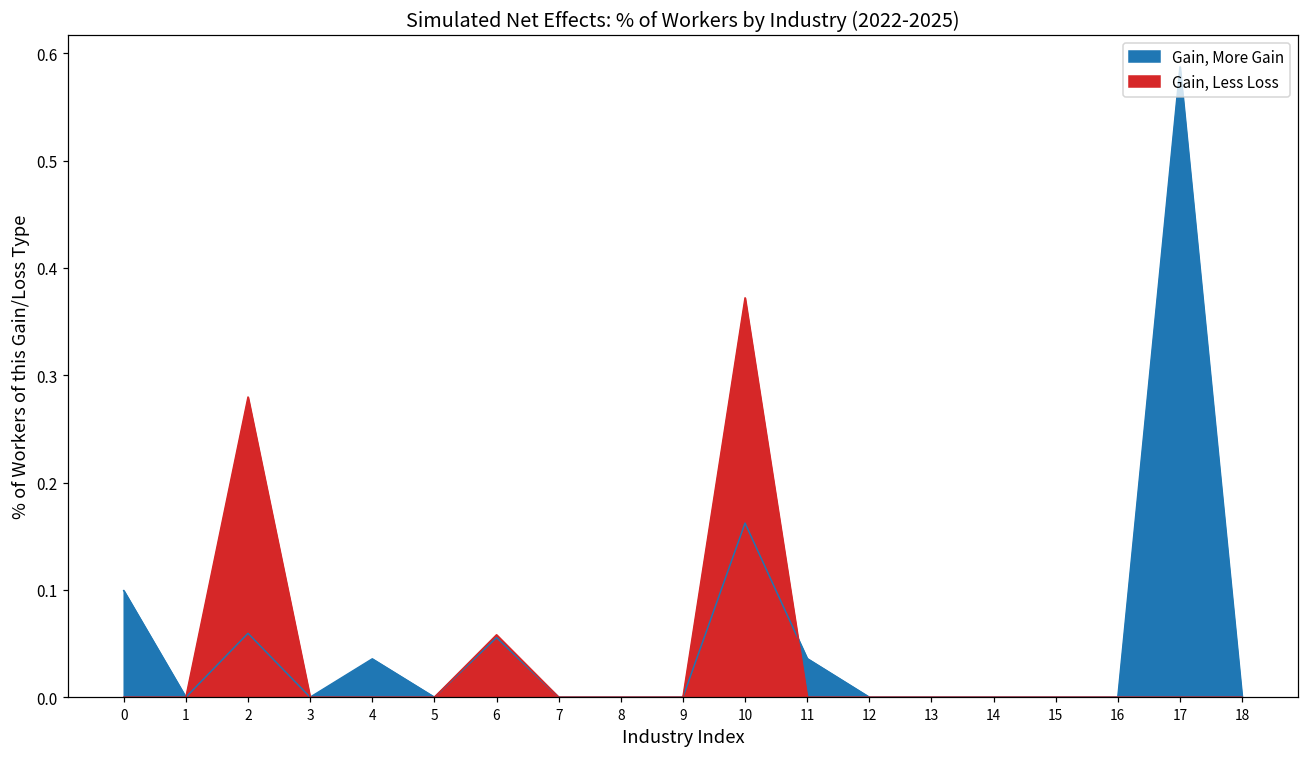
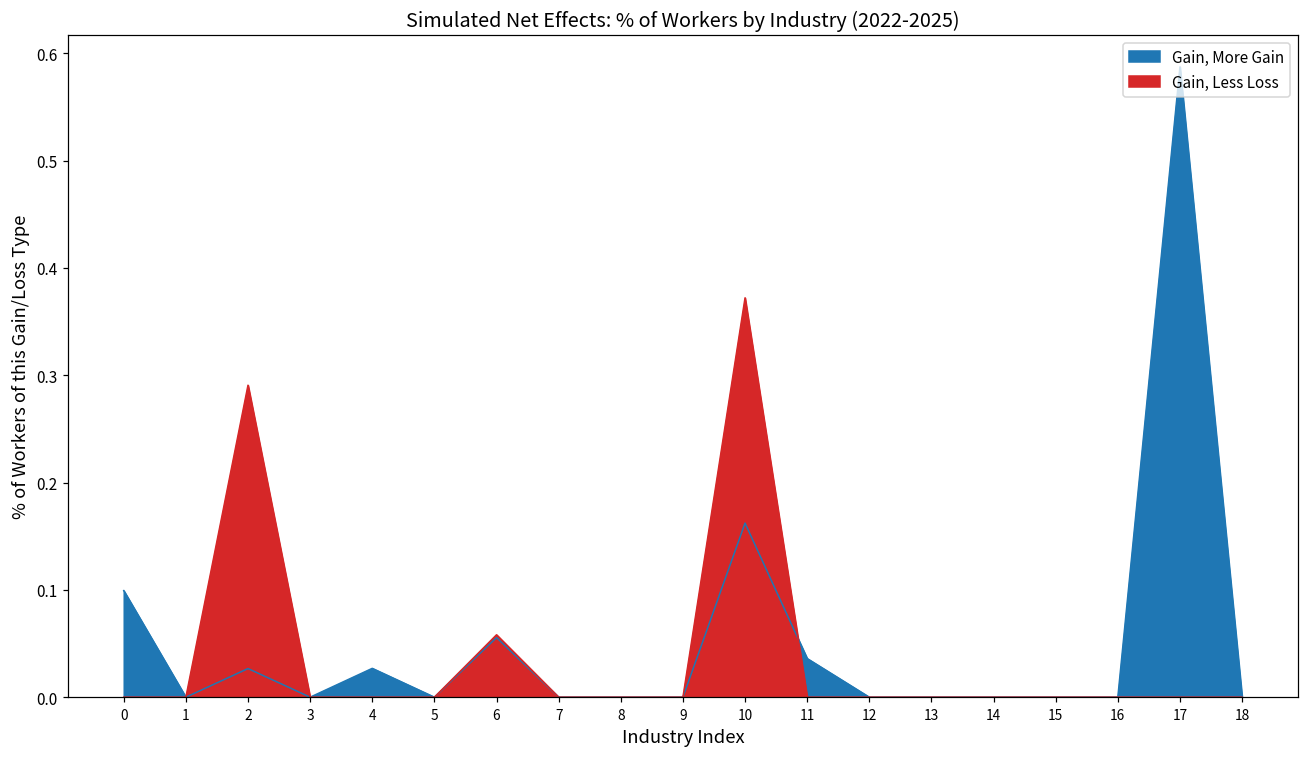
Gain, More Gain, 2: 0.06 -> 0.03
Gain, Less Loss, 2: 0.28 -> 0.29
Gain, More Gain, 4: 0.04 -> 0.03
